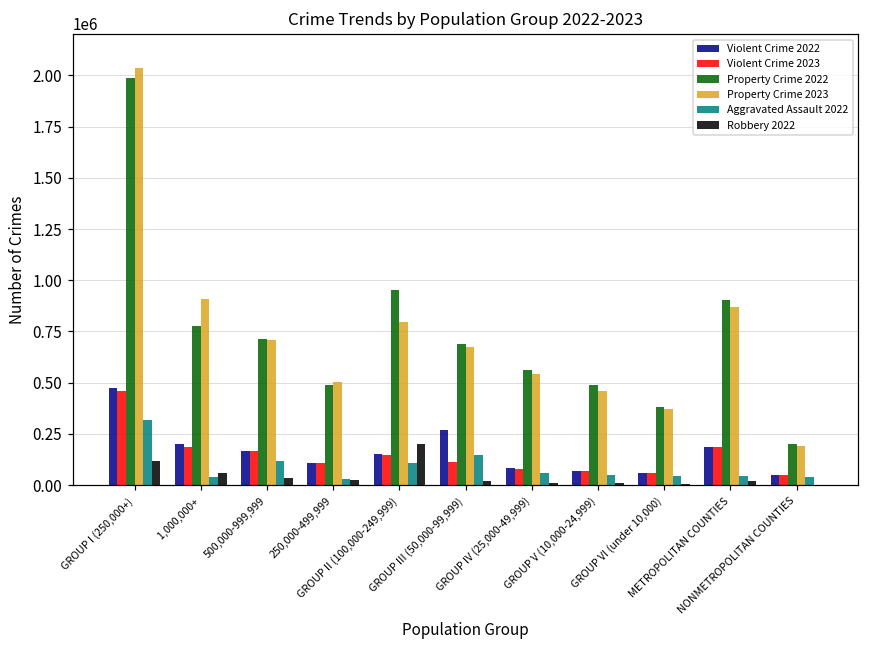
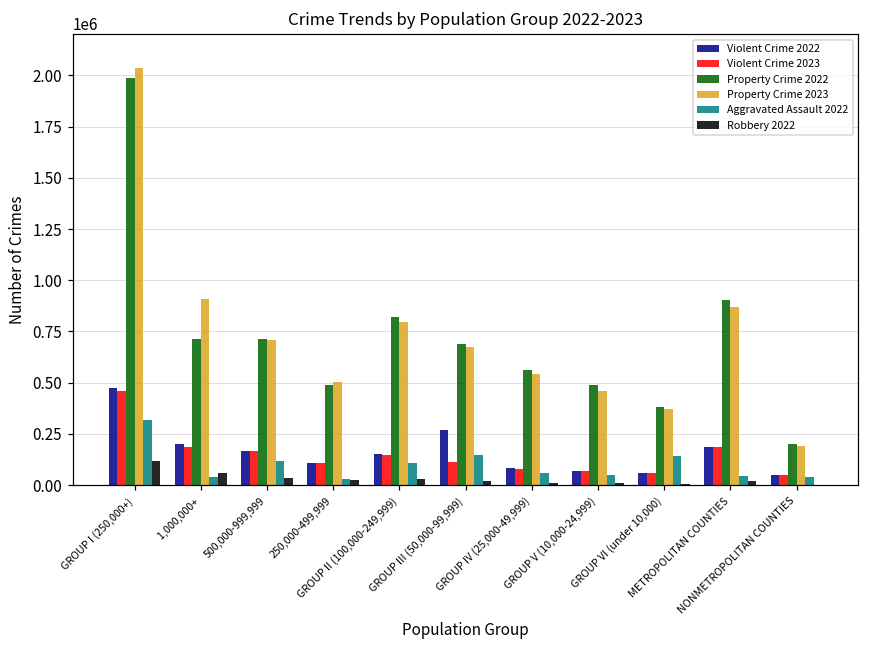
Property Crime 2022, 1,000,000+: 780000 -> 710000
Property Crime 2022, GROUP II (100,000-249,999): 950000 -> 820000
Robbery 2022, GROUP II (100,000-249,999): 200000 -> 30000
Aggravated Assault 2022, GROUP VI (under 10,000): 40000 -> 140000
